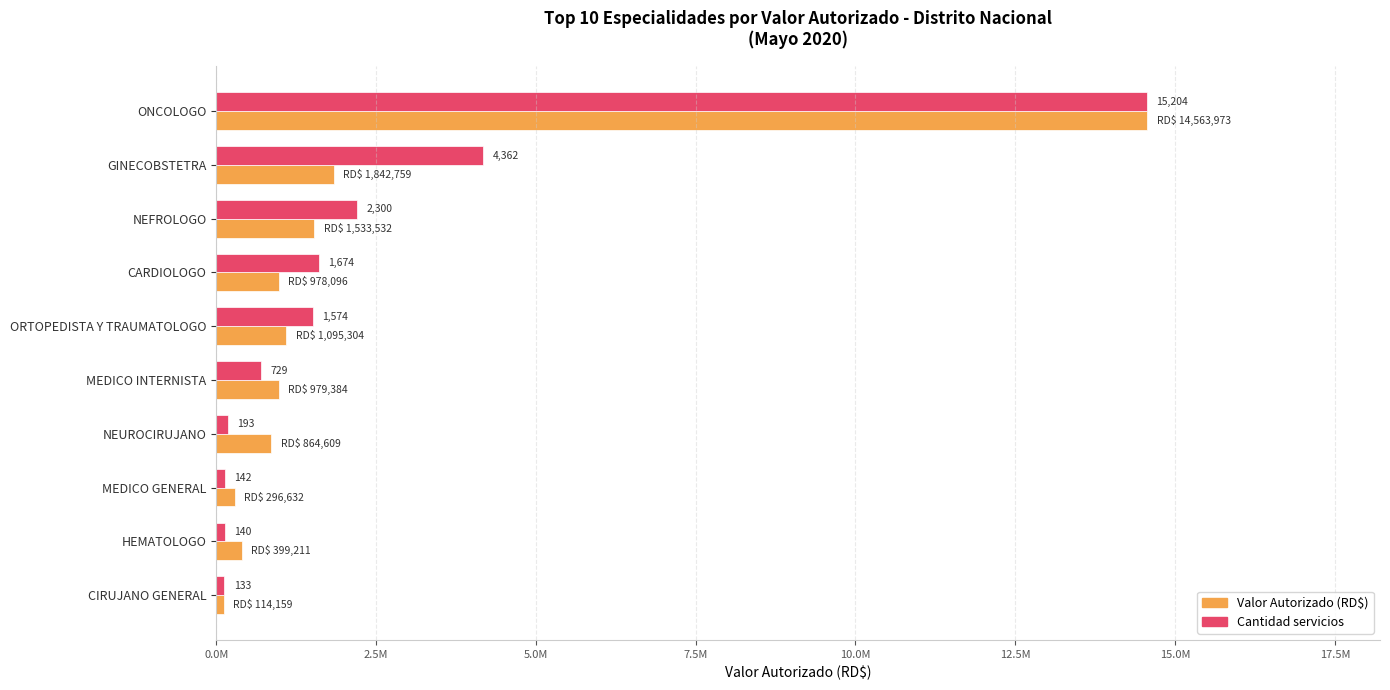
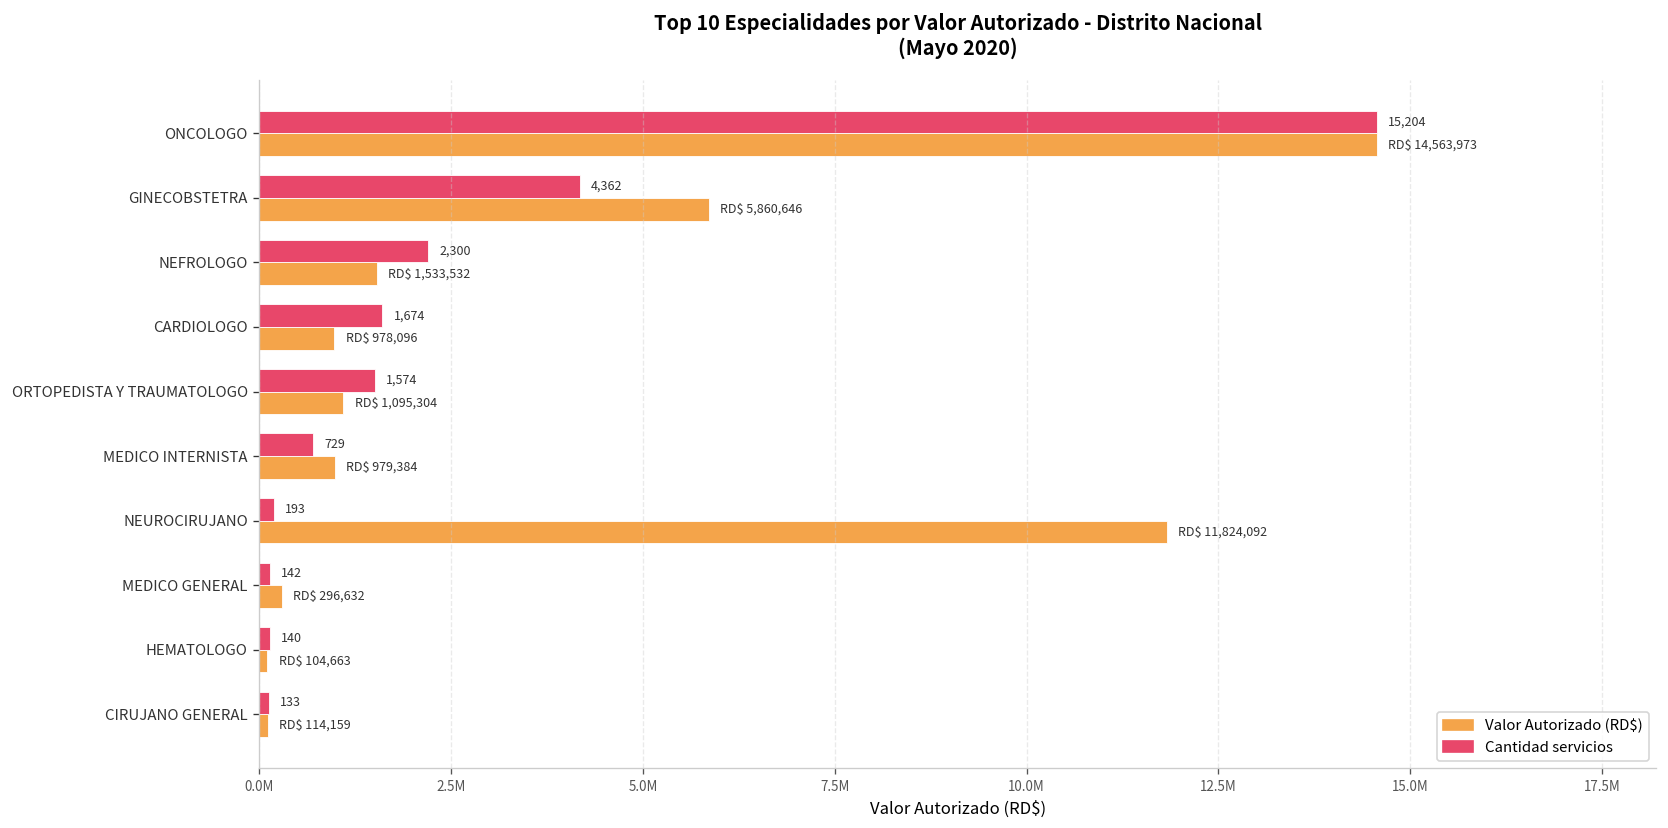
Valor Autorizado (RD$), GINECOBSTETRA: 1,842,759 -> 5,860,646
Valor Autorizado (RD$), NEUROCIRUJANO: 864,609 -> 11,824,092
Valor Autorizado (RD$), HEMATOLOGO: 399,211 -> 104,663
